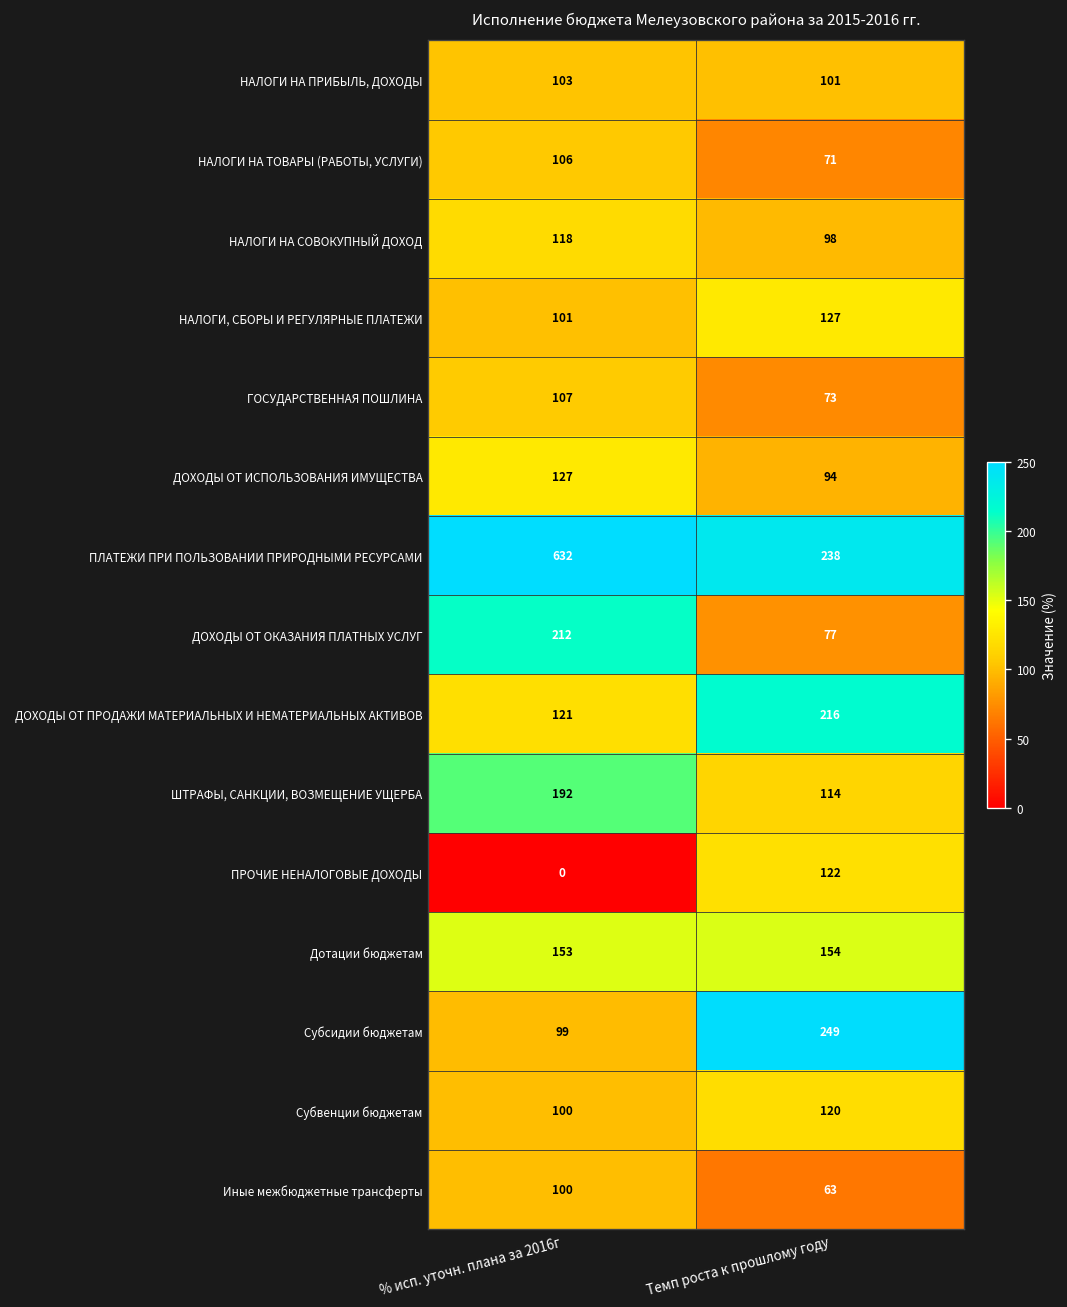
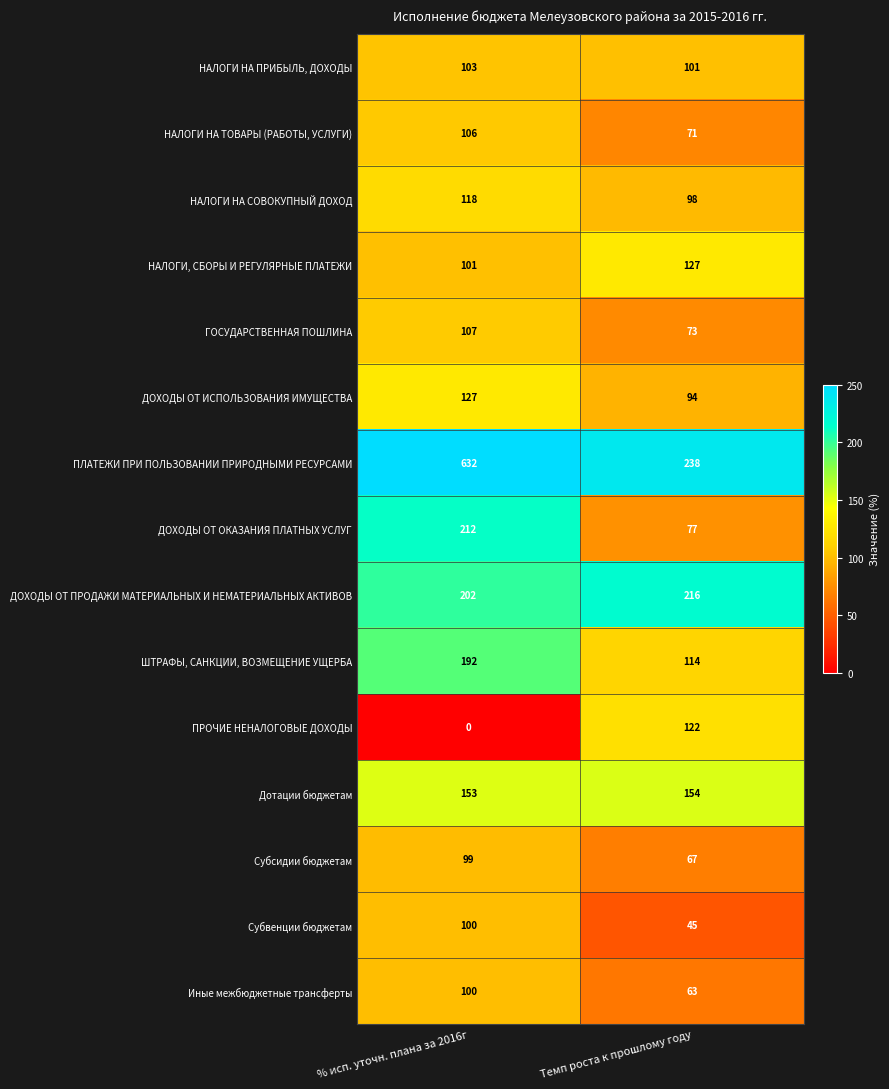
ДОХОДЫ ОТ ПРОДАЖИ МАТЕРИАЛЬНЫХ И НЕМАТЕРИАЛЬНЫХ АКТИВОВ, % исп. уточн. плана за 2016г: 121 -> 202
Субсидии бюджетам, Темп роста к прошлому году: 249 -> 67
Субвенции бюджетам, Темп роста к прошлому году: 120 -> 45
